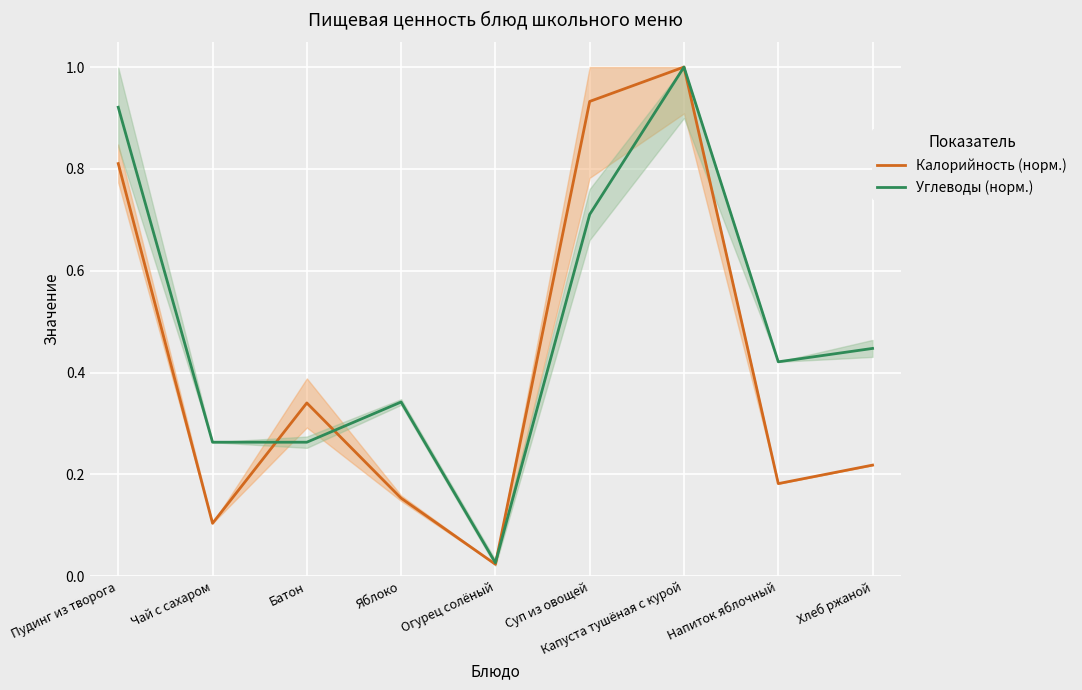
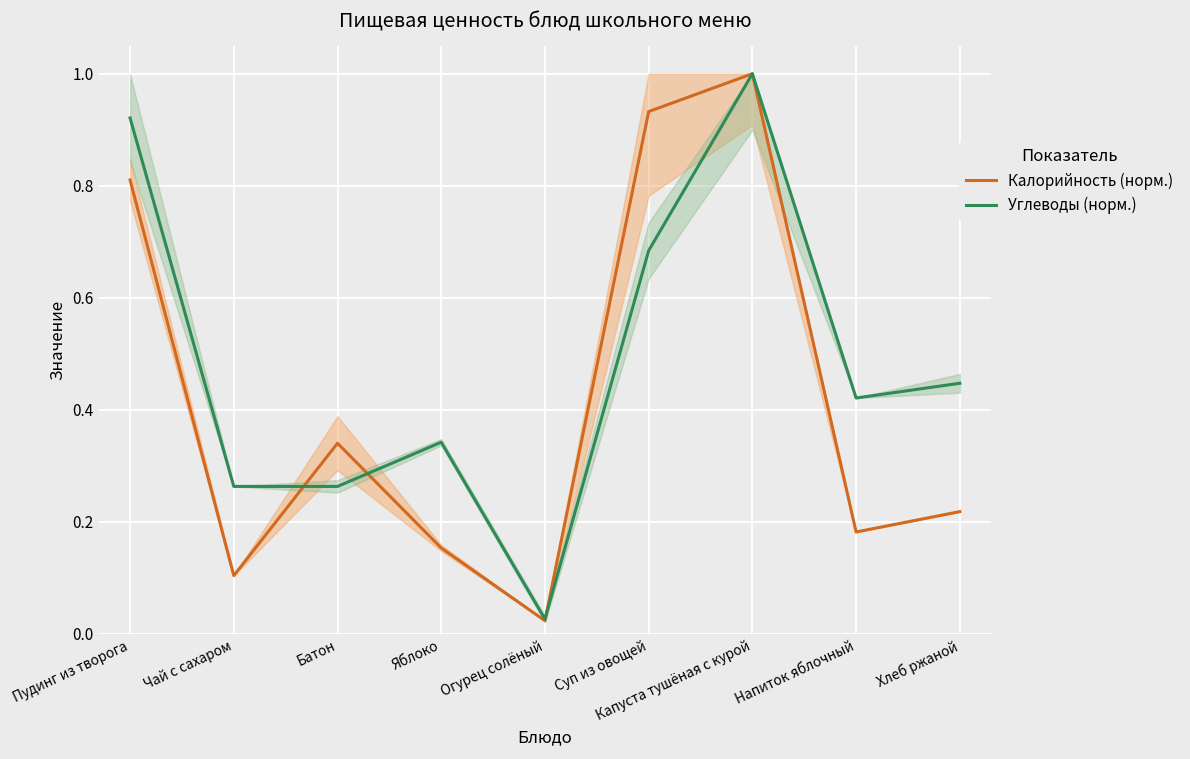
Углеводы (норм.), Суп из овощей: 0.71 -> 0.68
